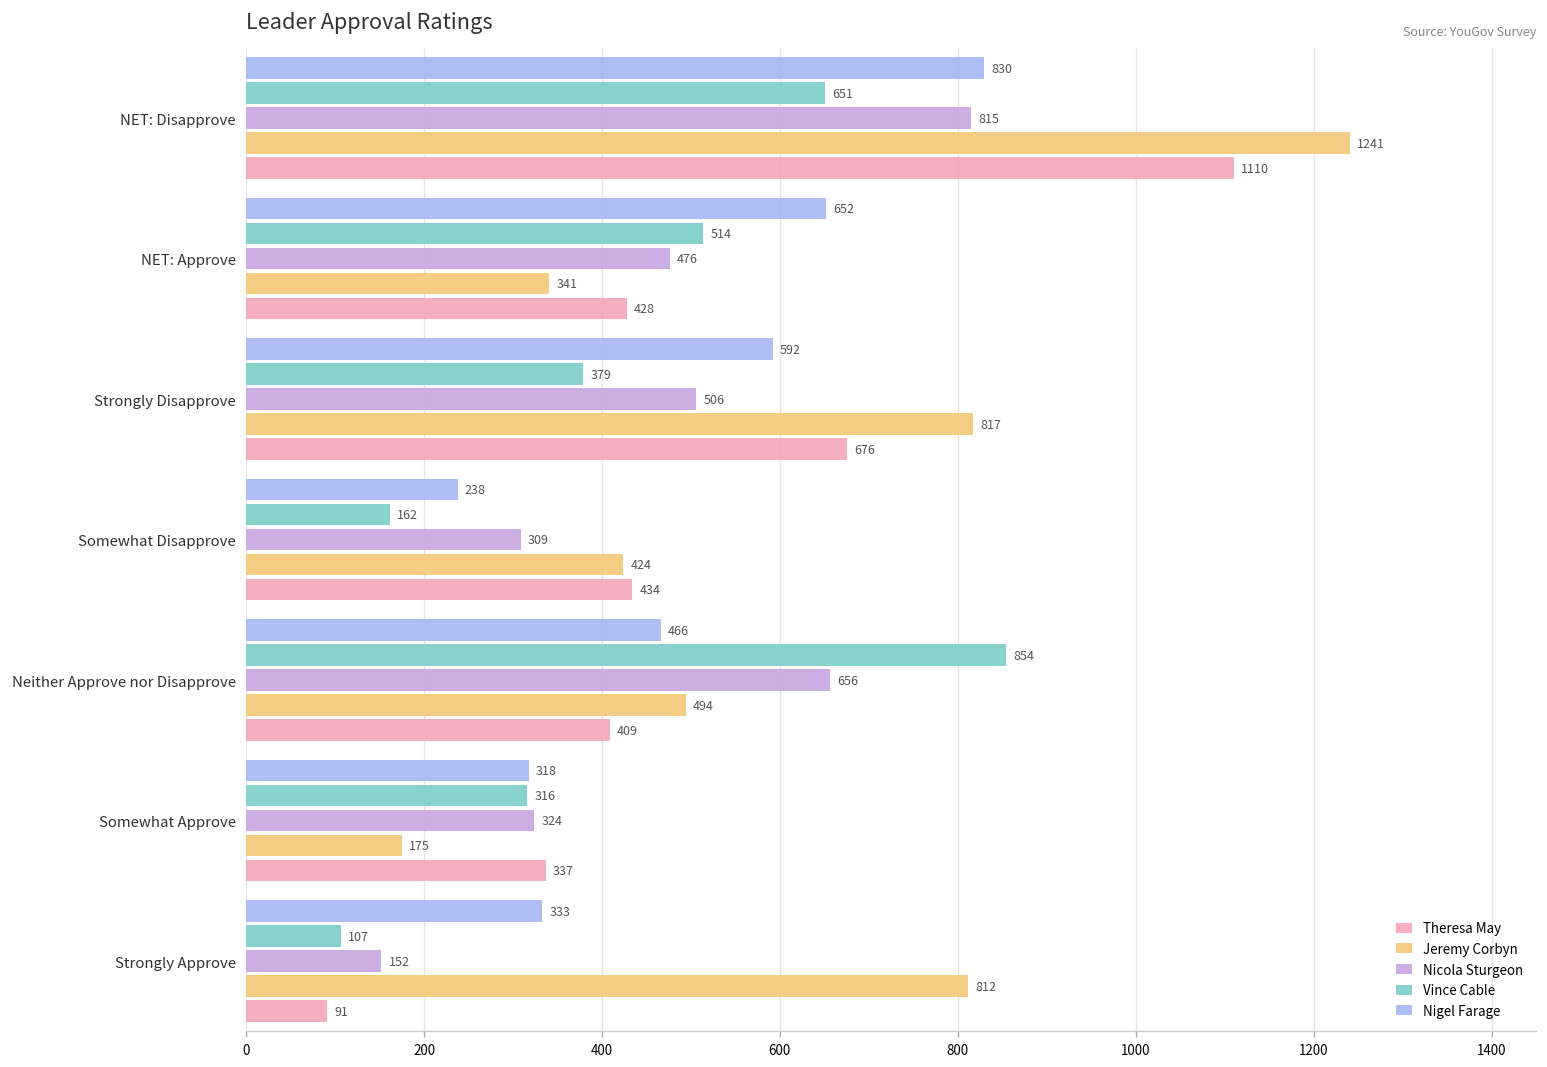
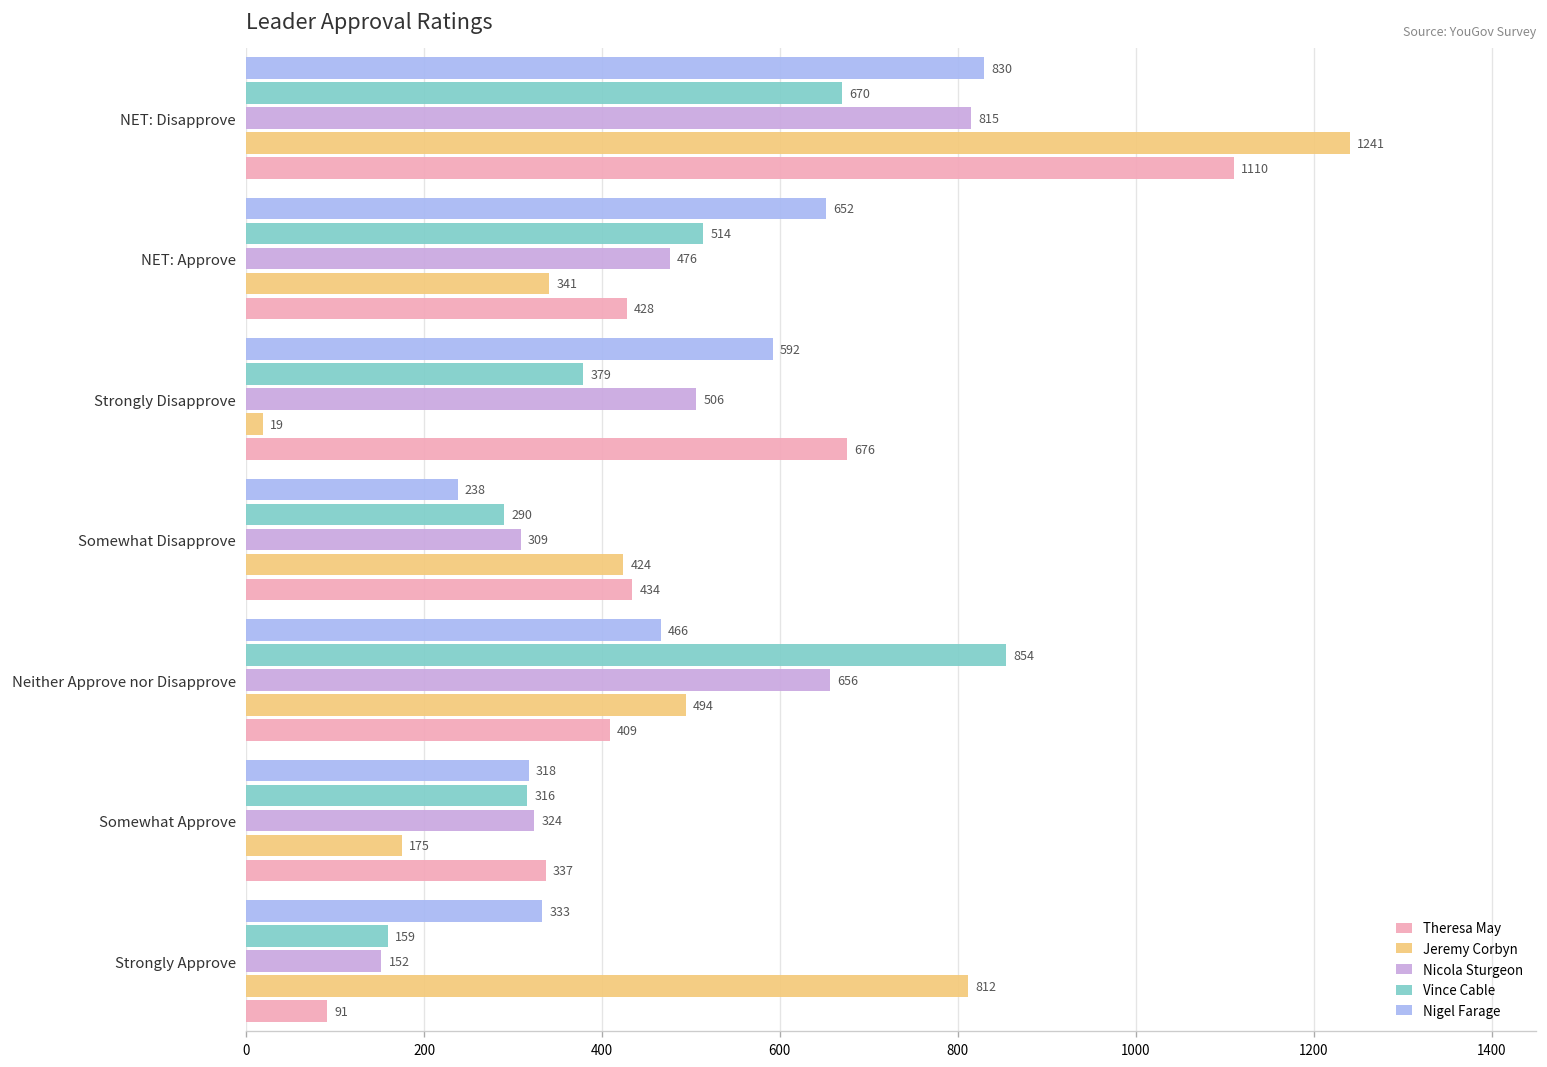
Vince Cable, NET: Disapprove: 651 -> 670
Jeremy Corbyn, Strongly Disapprove: 817 -> 19
Vince Cable, Somewhat Disapprove: 162 -> 290
Vince Cable, Strongly Approve: 107 -> 159
